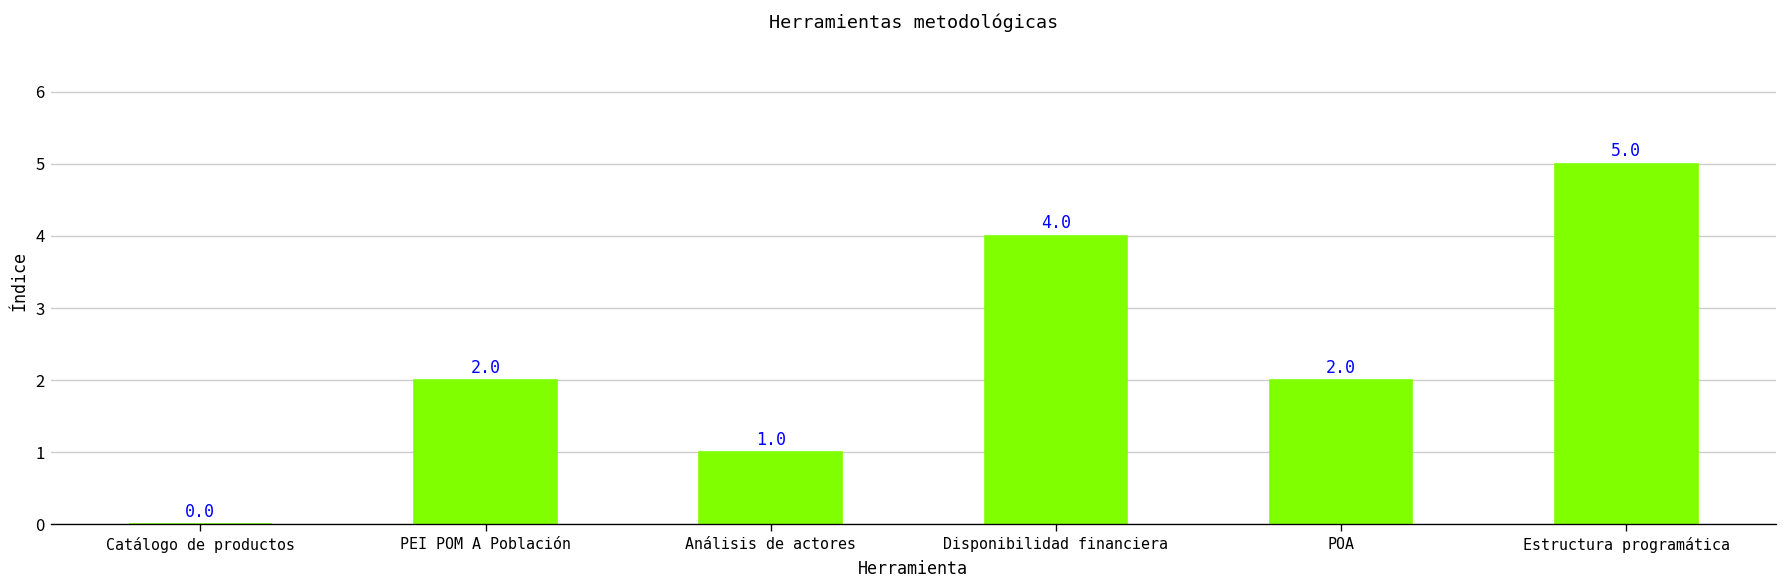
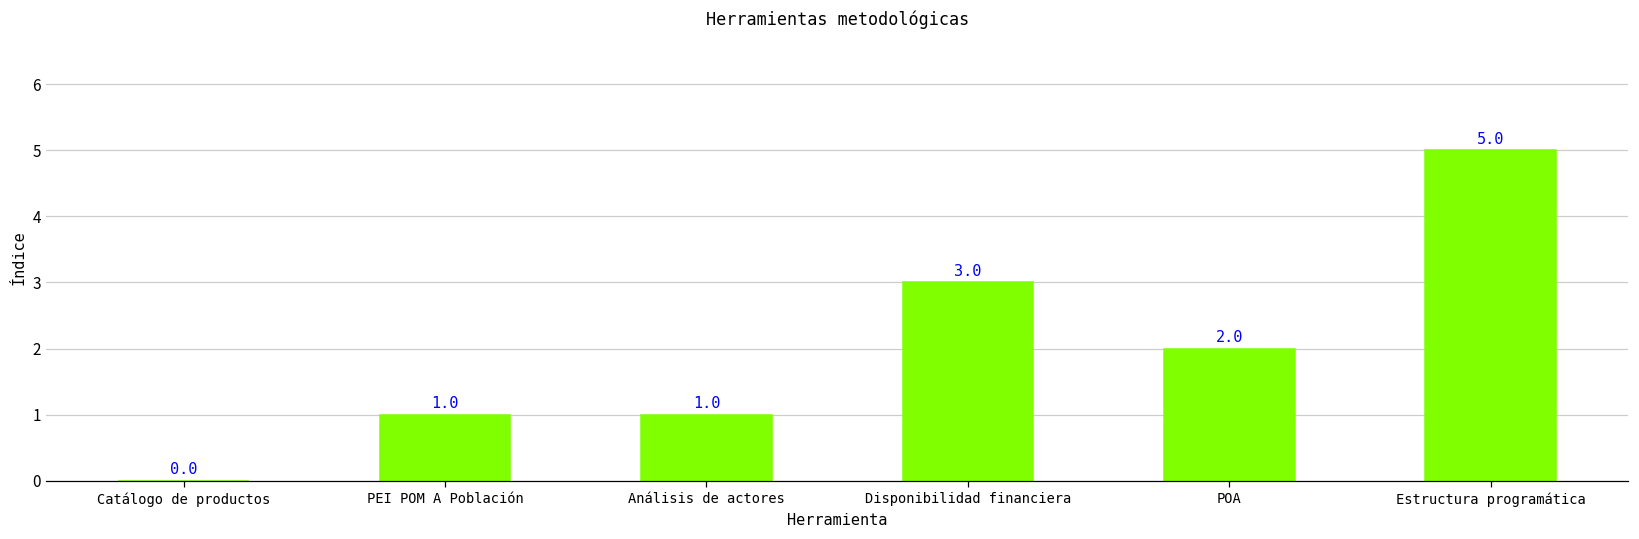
PEI POM A Población: 2.0 -> 1.0
Disponibilidad financiera: 4.0 -> 3.0
